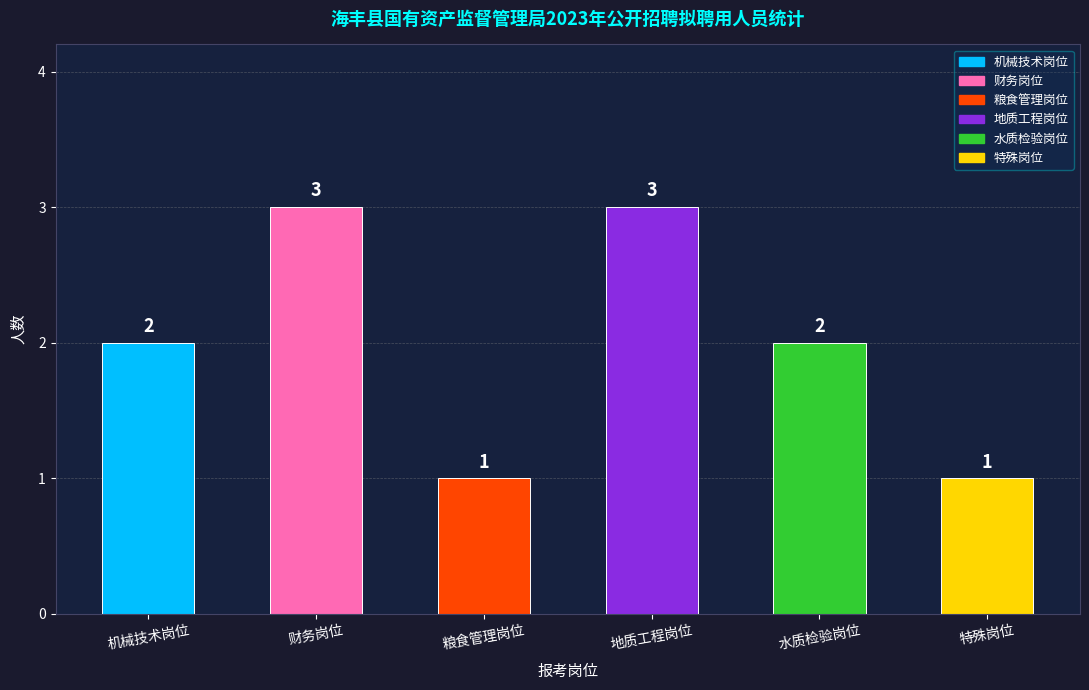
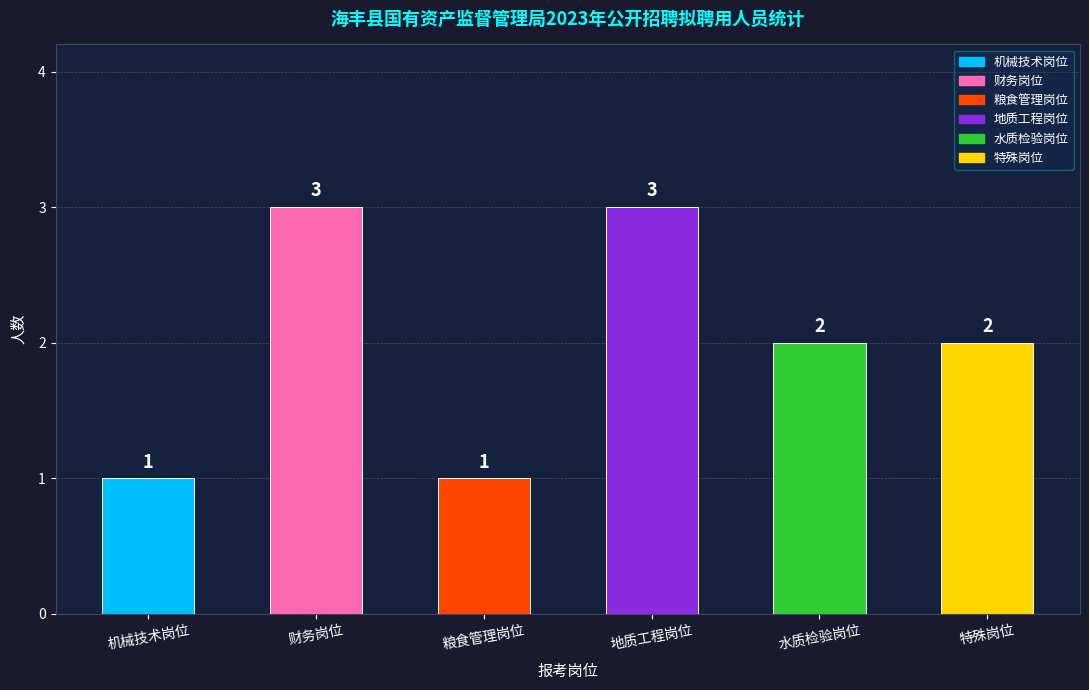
机械技术岗位: 2 -> 1
特殊岗位: 1 -> 2
